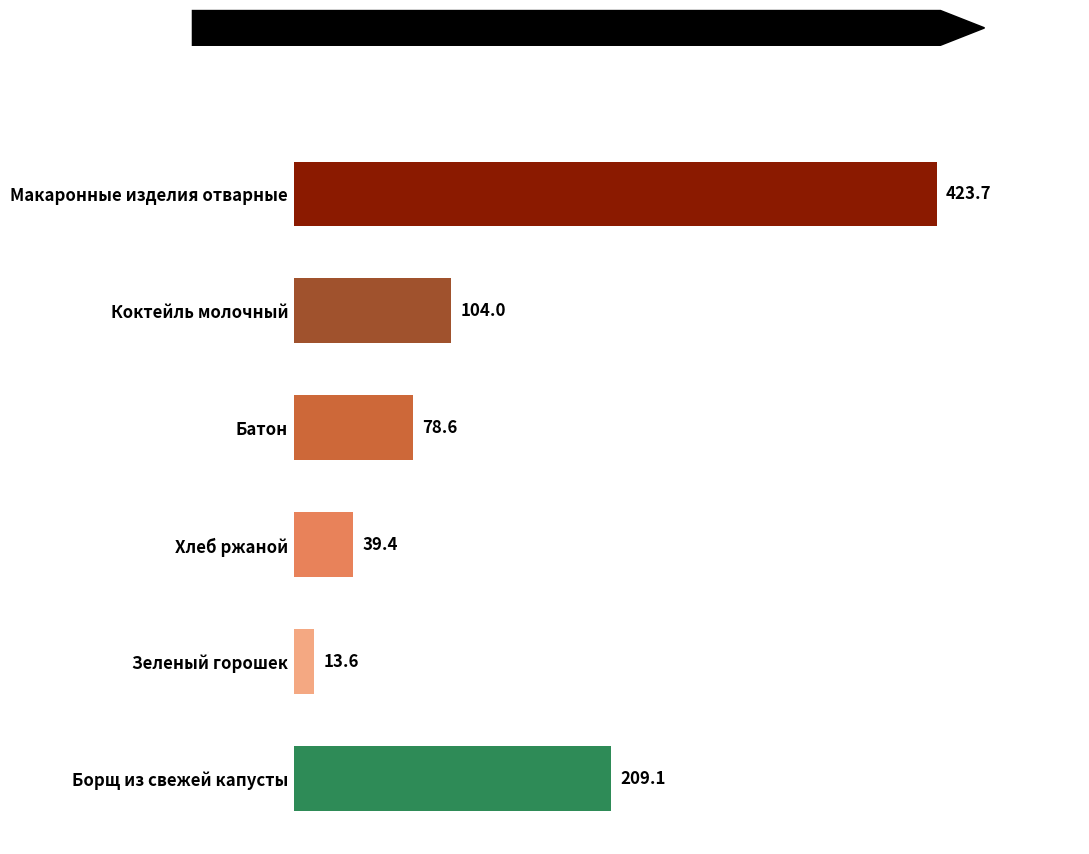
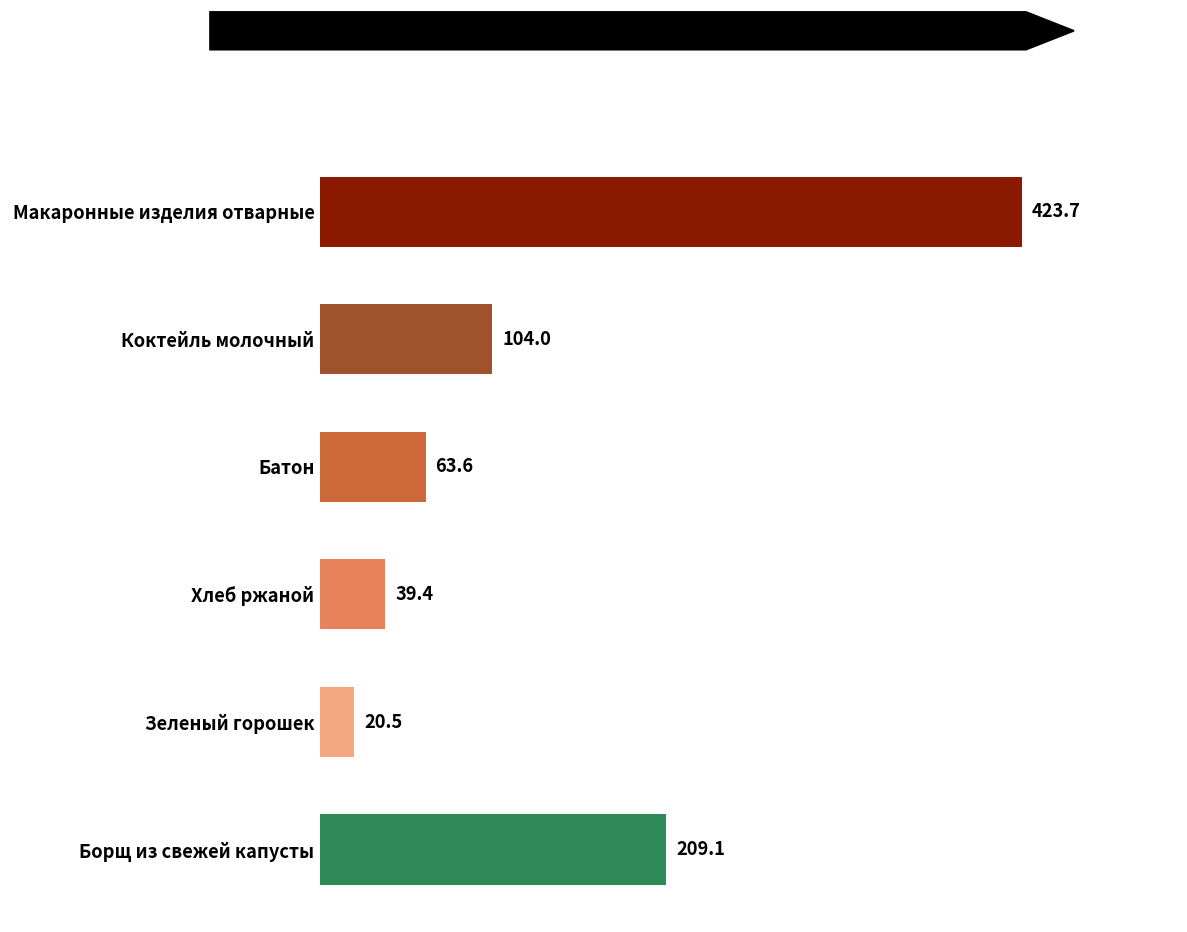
Батон: 78.6 -> 63.6
Зеленый горошек: 13.6 -> 20.5
